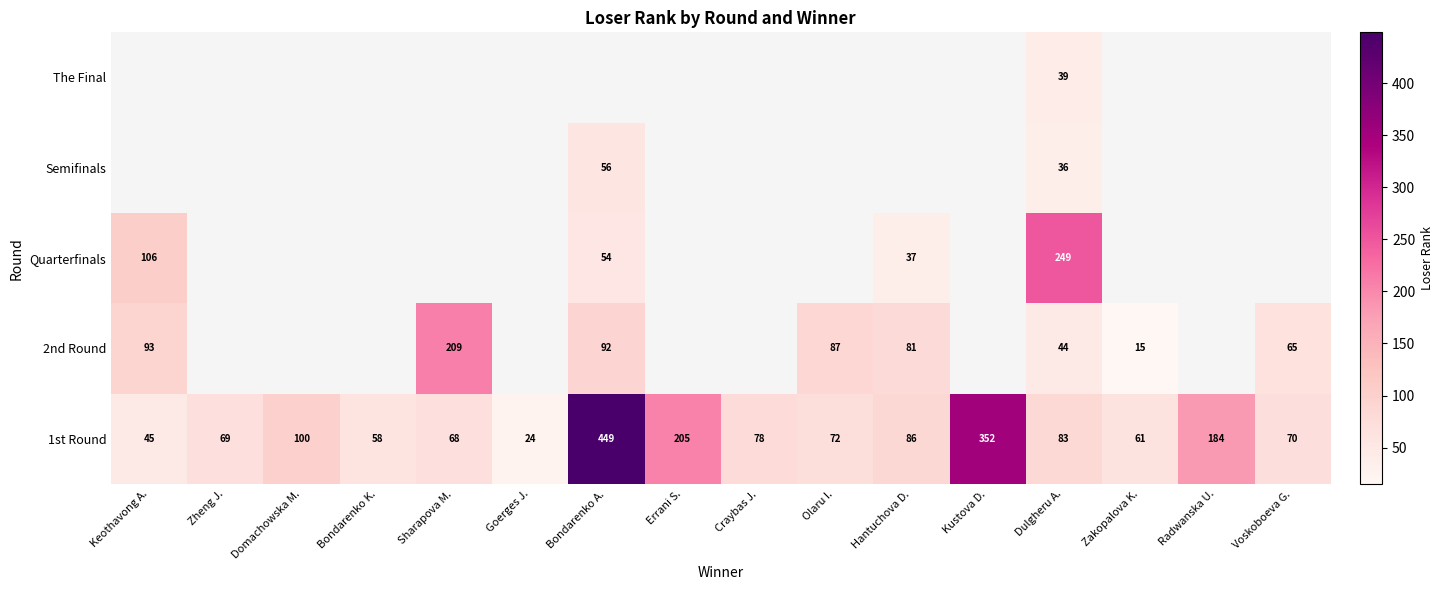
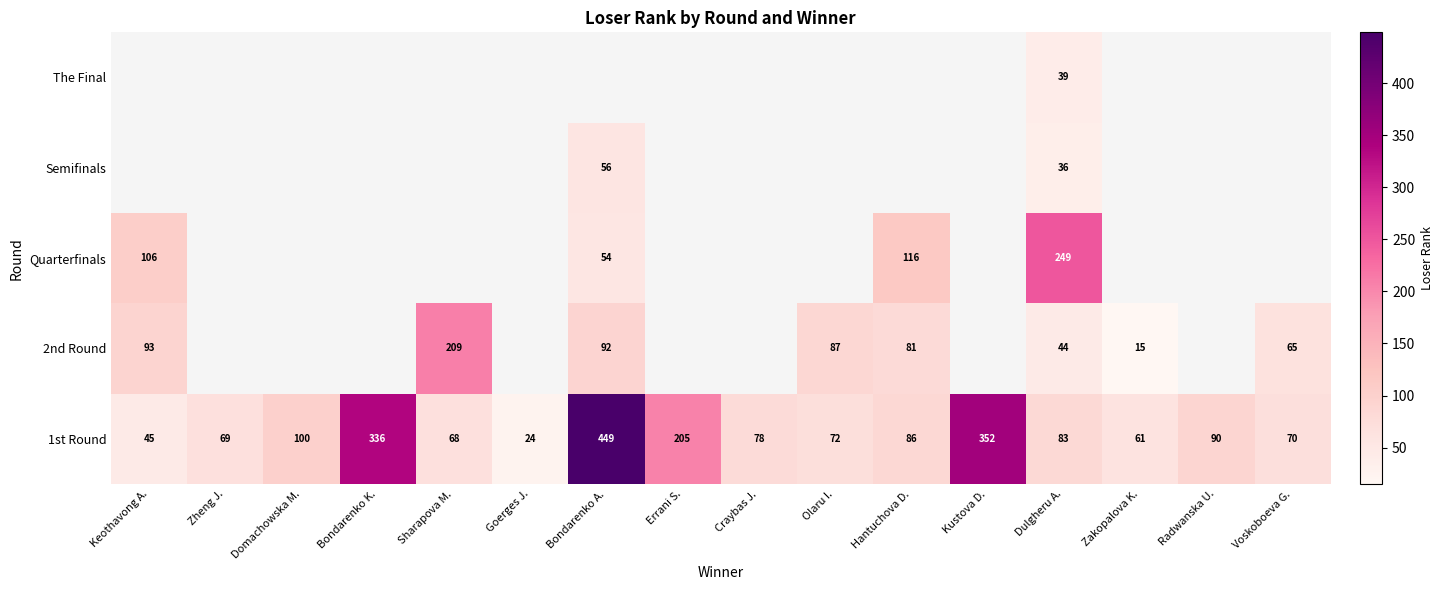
Quarterfinals, Hantuchova D.: 37 -> 116
1st Round, Bondarenko K.: 58 -> 336
1st Round, Radwanska U.: 184 -> 90
